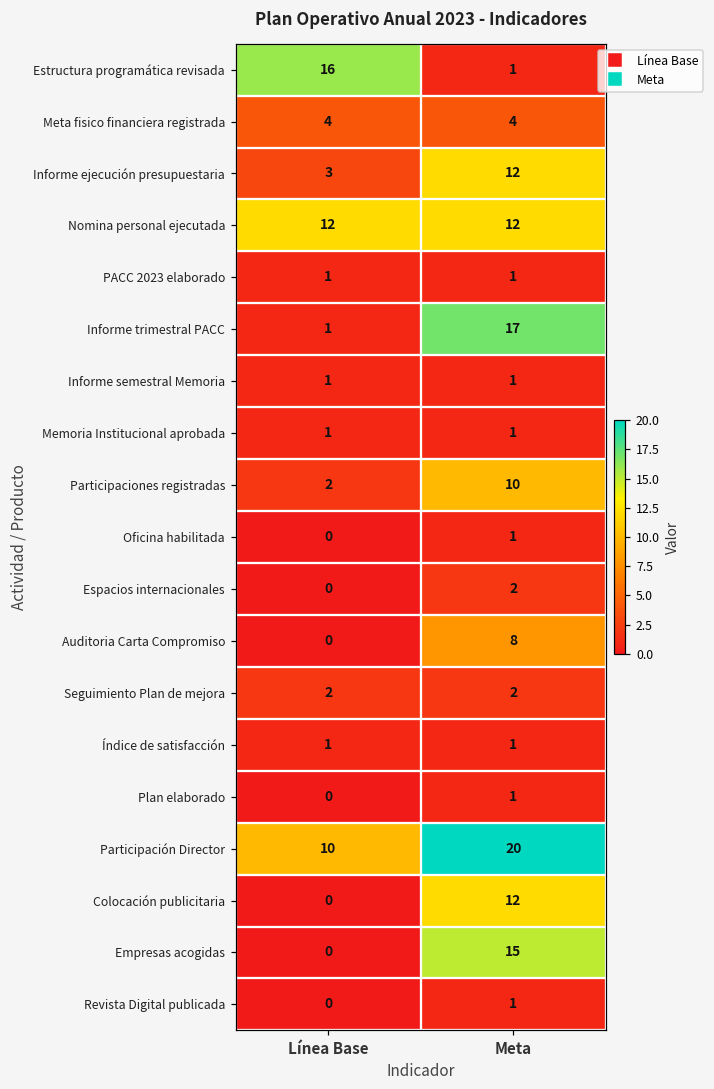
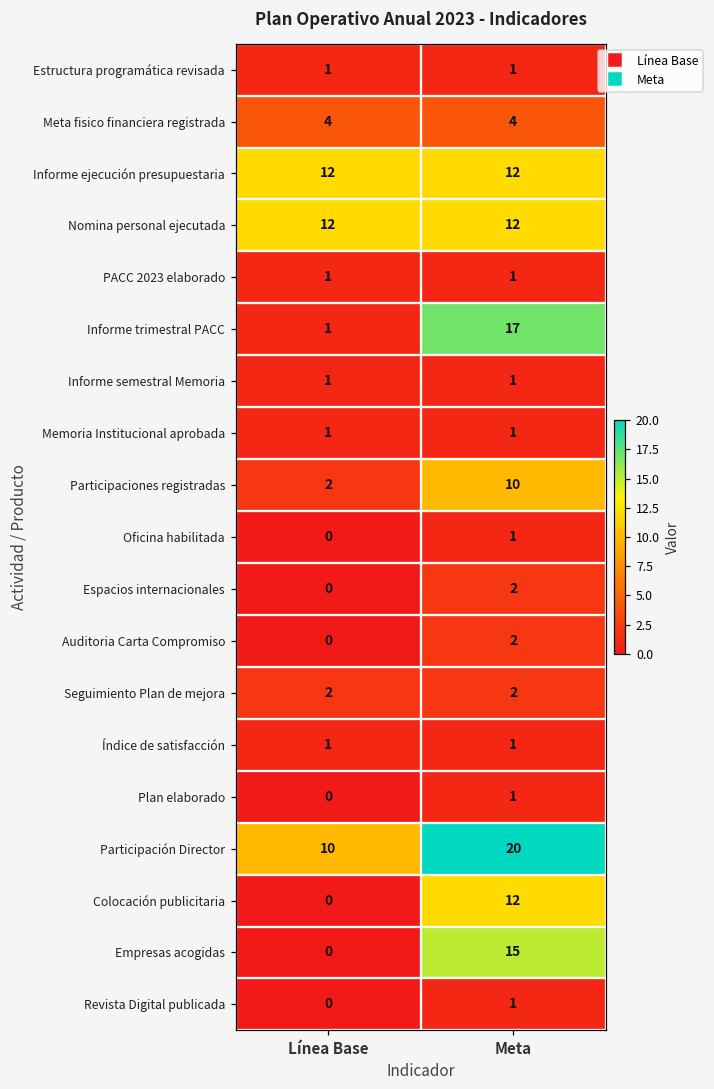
Estructura programática revisada, Línea Base: 16 -> 1
Informe ejecución presupuestaria, Línea Base: 3 -> 12
Auditoria Carta Compromiso, Meta: 8 -> 2
